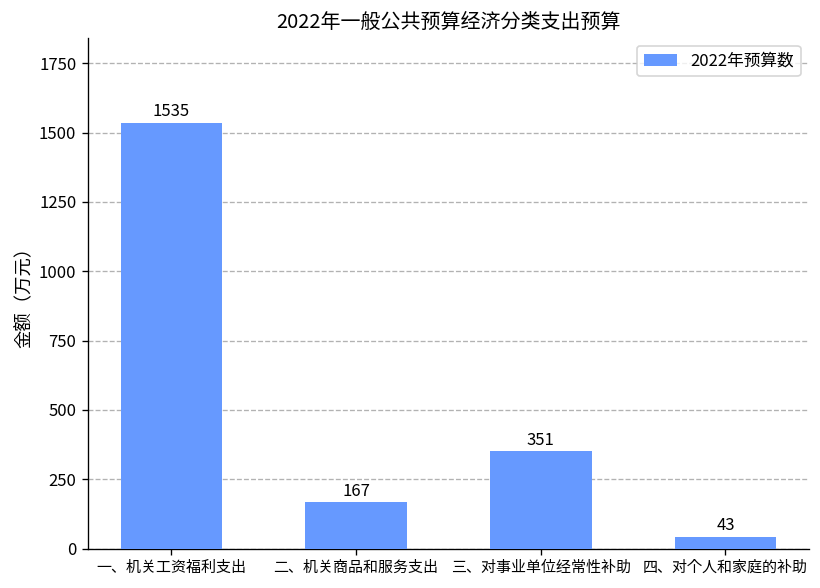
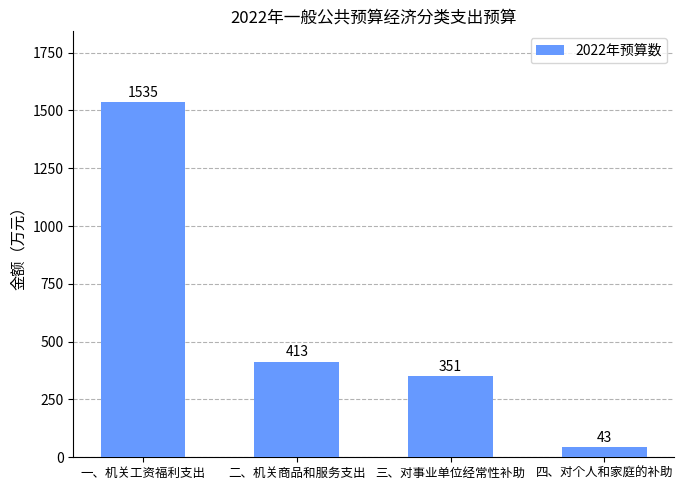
二、机关商品和服务支出: 167 -> 413
